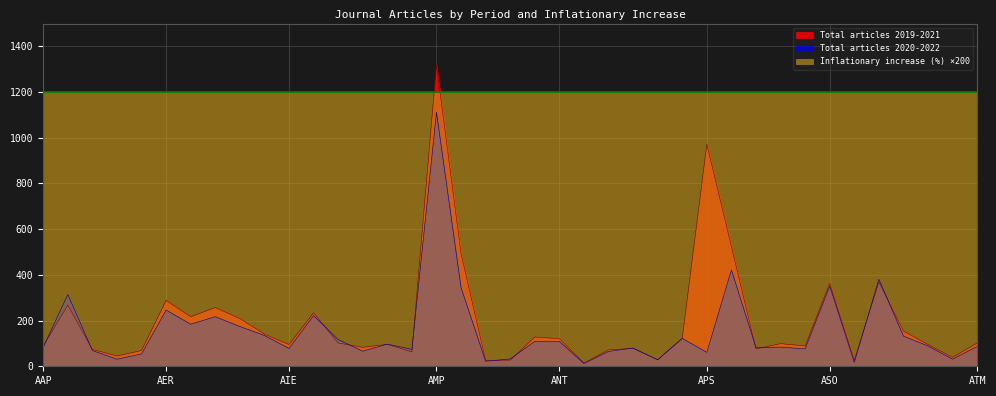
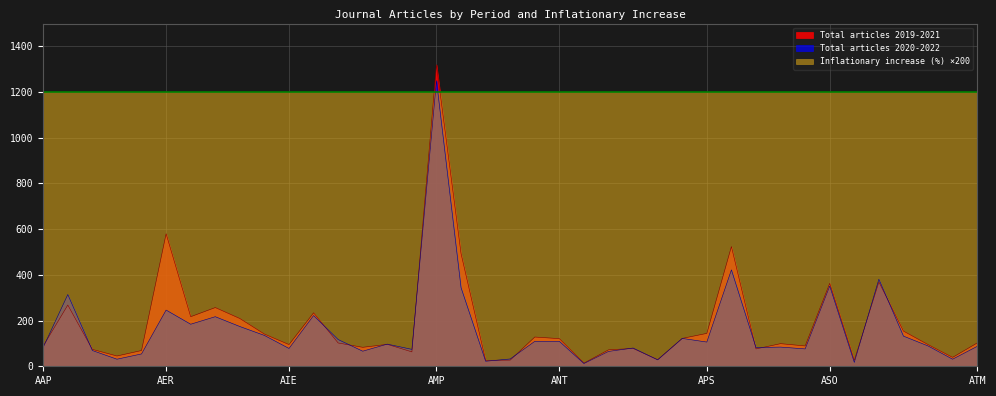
Total articles 2019-2021, AER: 290 -> 580
Total articles 2020-2022, AMP: 1110 -> 1250
Total articles 2019-2021, APS: 970 -> 140
Total articles 2020-2022, APS: 60 -> 110
